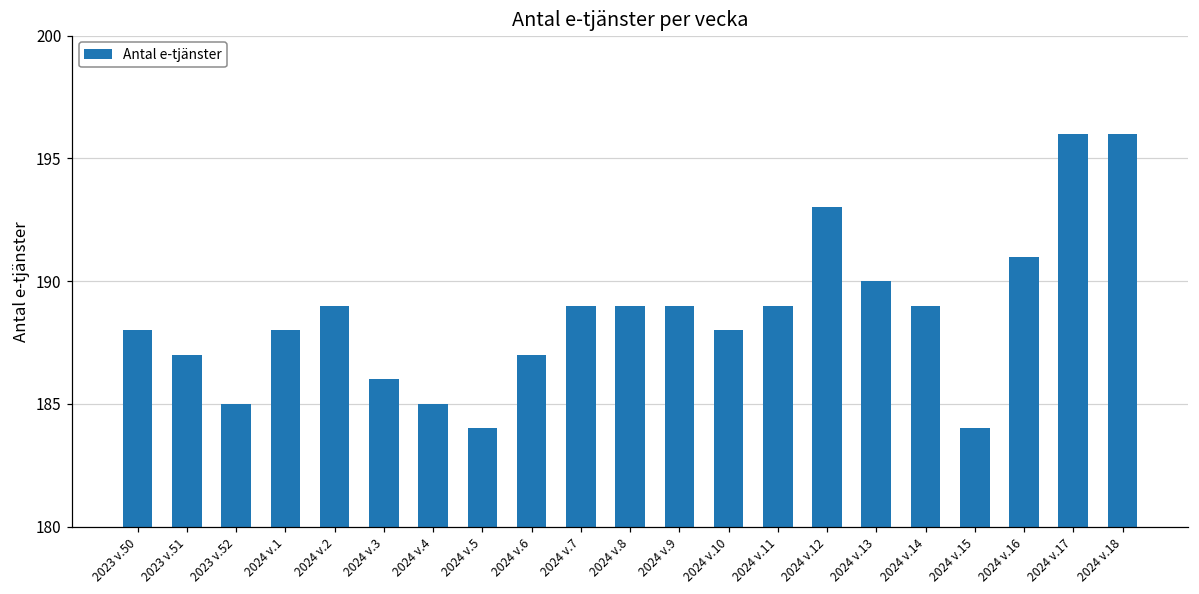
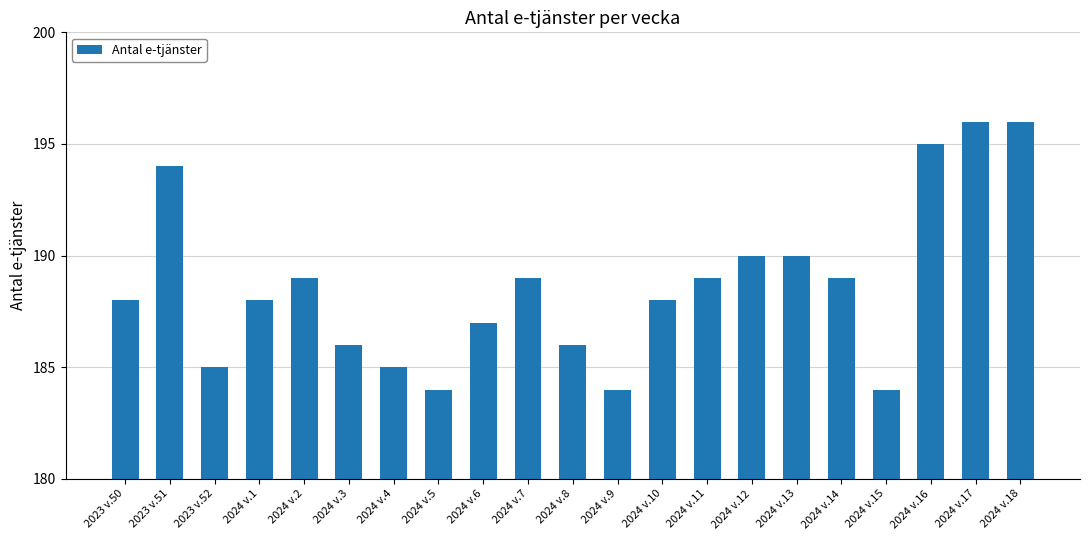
2023 v.51: 187 -> 194
2024 v.8: 189 -> 186
2024 v.9: 189 -> 184
2024 v.12: 193 -> 190
2024 v.16: 191 -> 195
